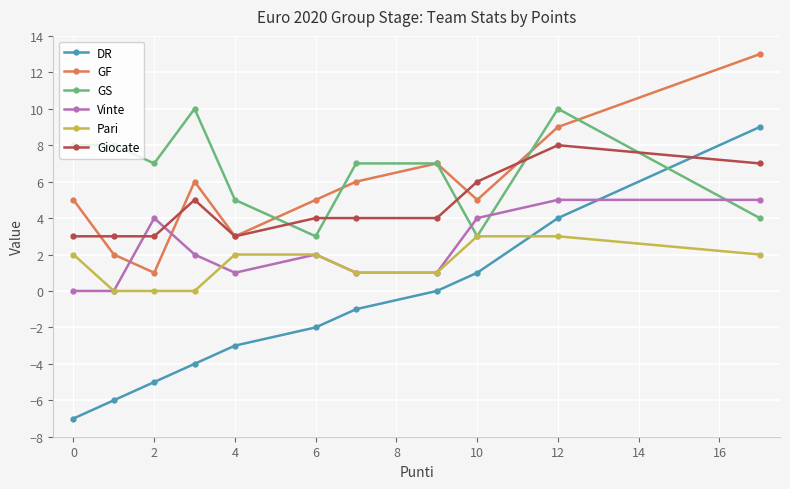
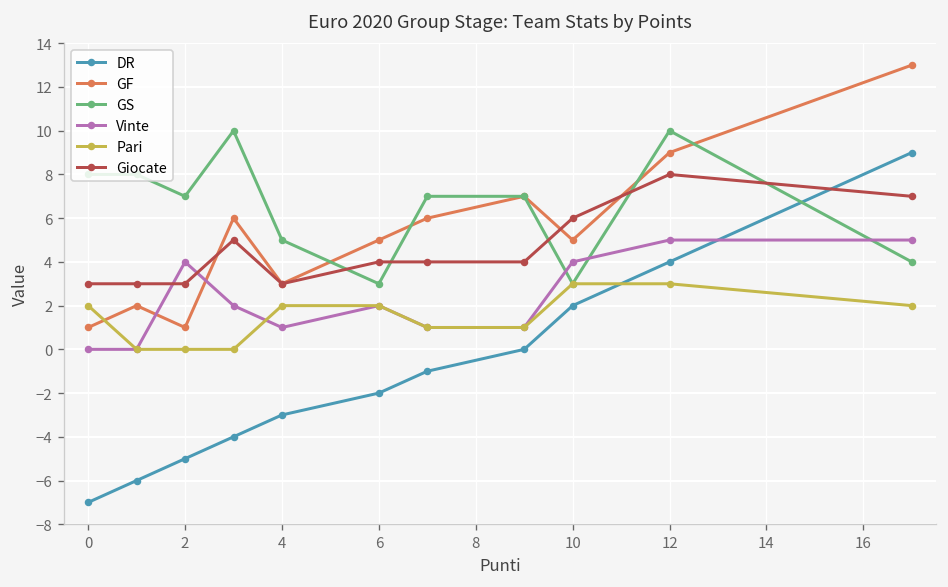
GF, 0: 5 -> 1
DR, 10: 1 -> 2
